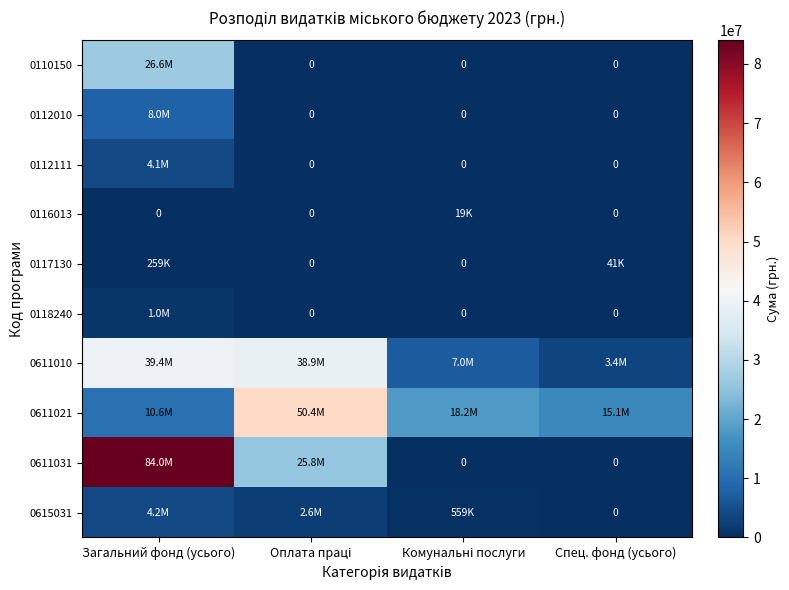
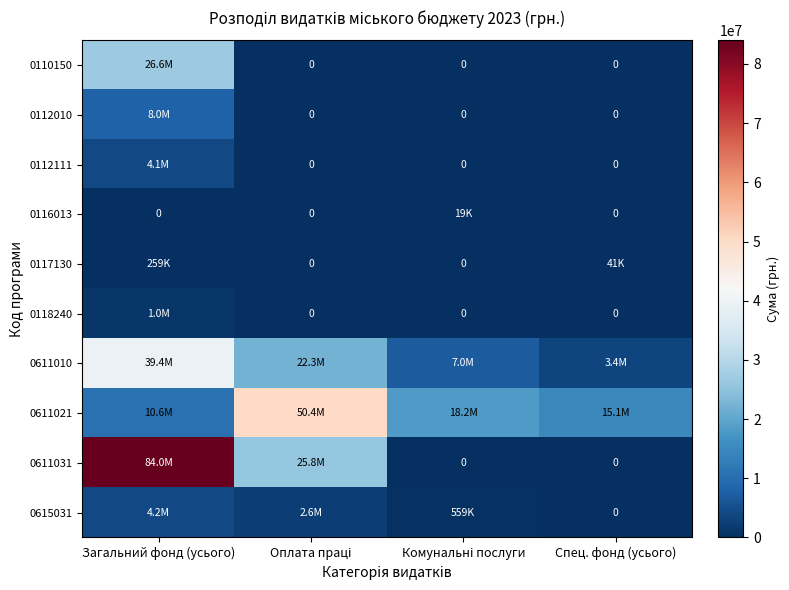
0611010, Оплата праці: 38.9M -> 22.3M
